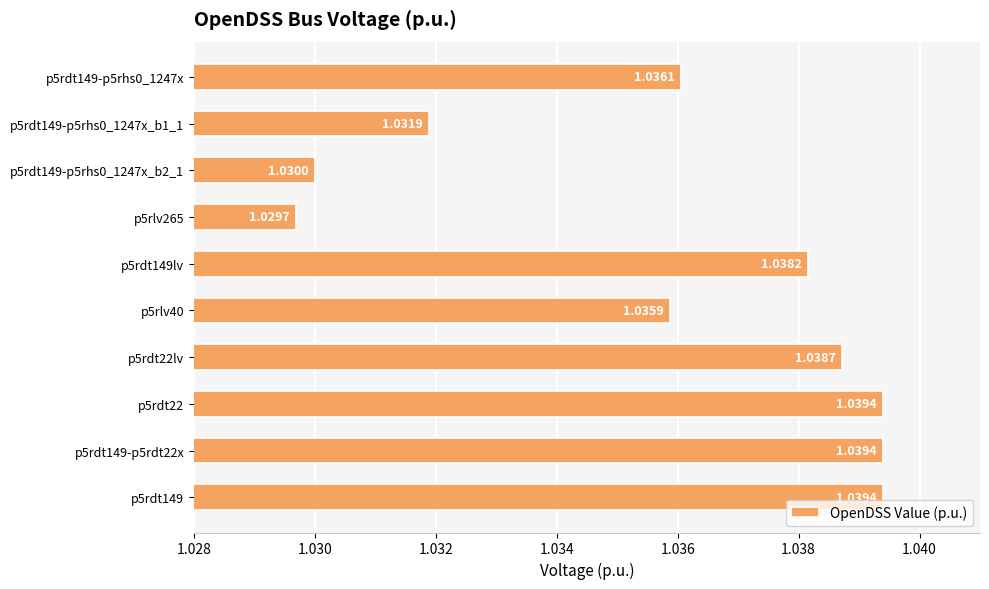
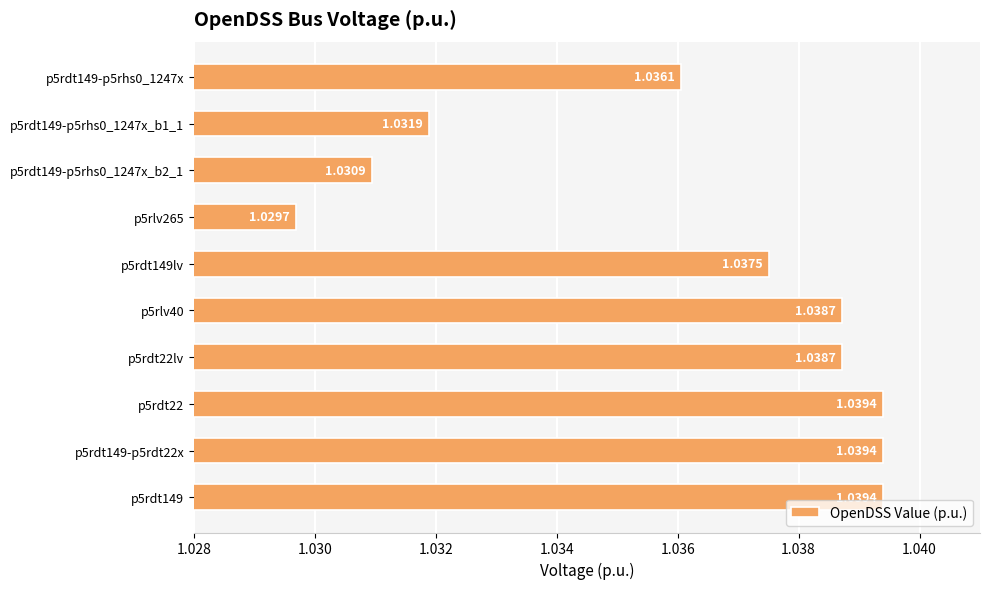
p5rdt149-p5rhs0_1247x_b2_1: 1.0300 -> 1.0309
p5rdt149lv: 1.0382 -> 1.0375
p5rlv40: 1.0359 -> 1.0387
